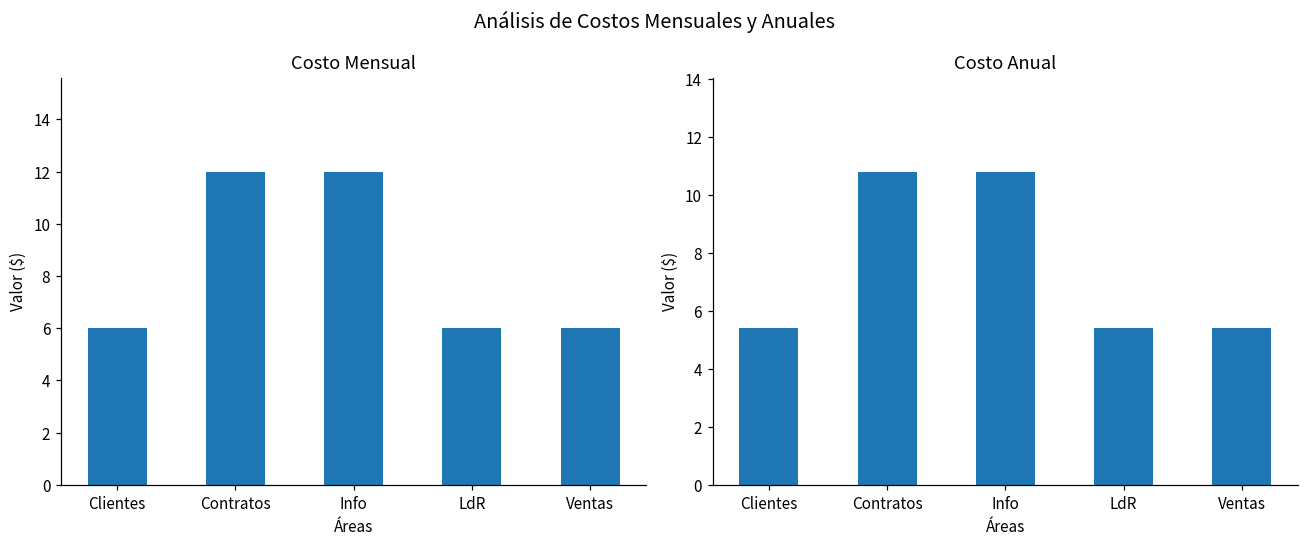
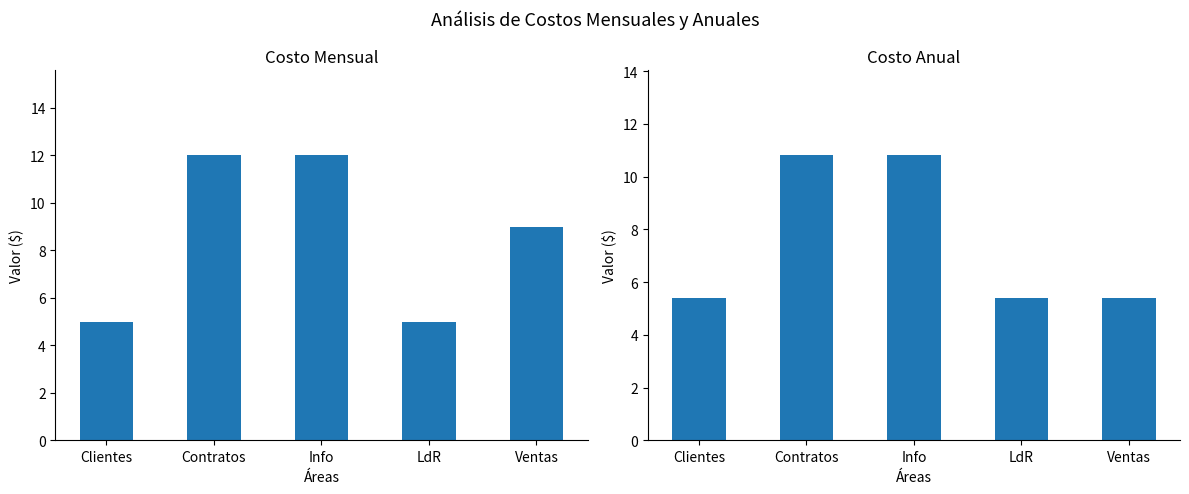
Costo Mensual, Clientes: 6 -> 5
Costo Mensual, LdR: 6 -> 5
Costo Mensual, Ventas: 6 -> 9
